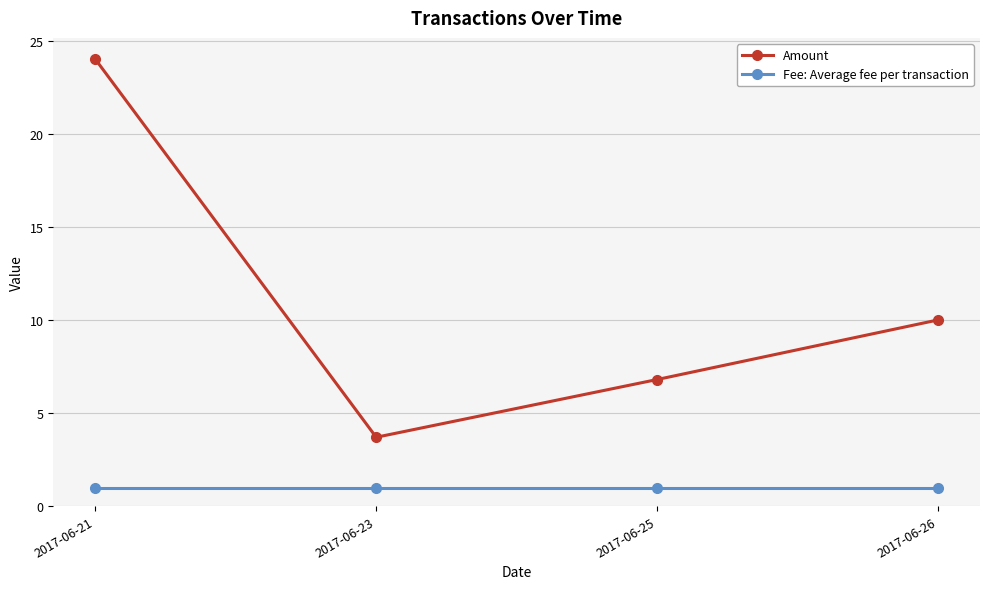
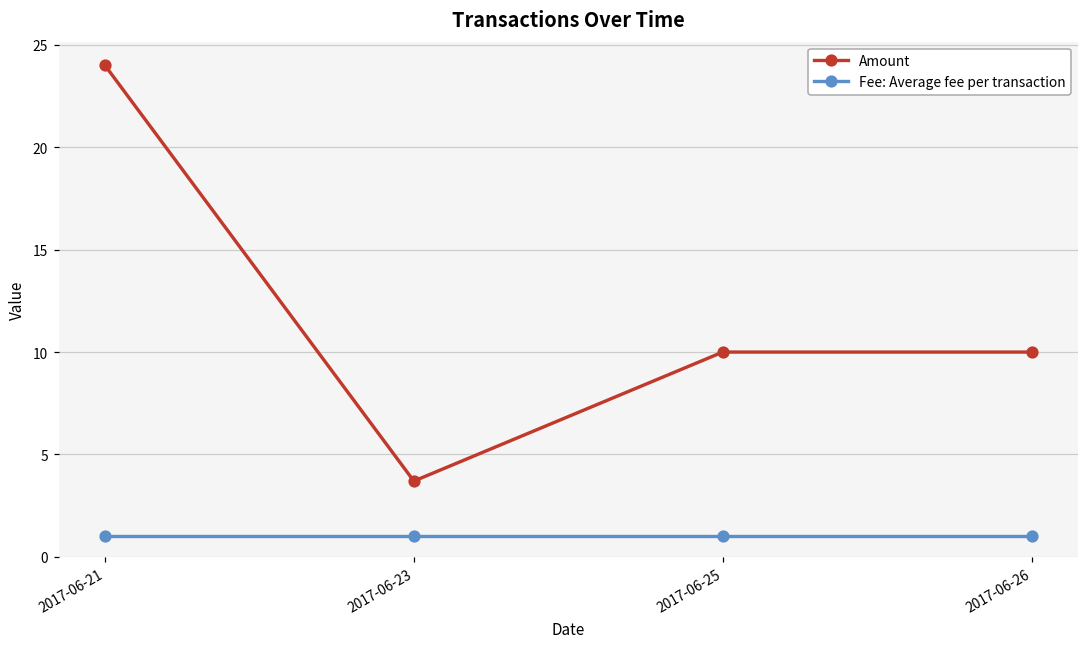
Amount, 2017-06-25: 6.8 -> 10.0
